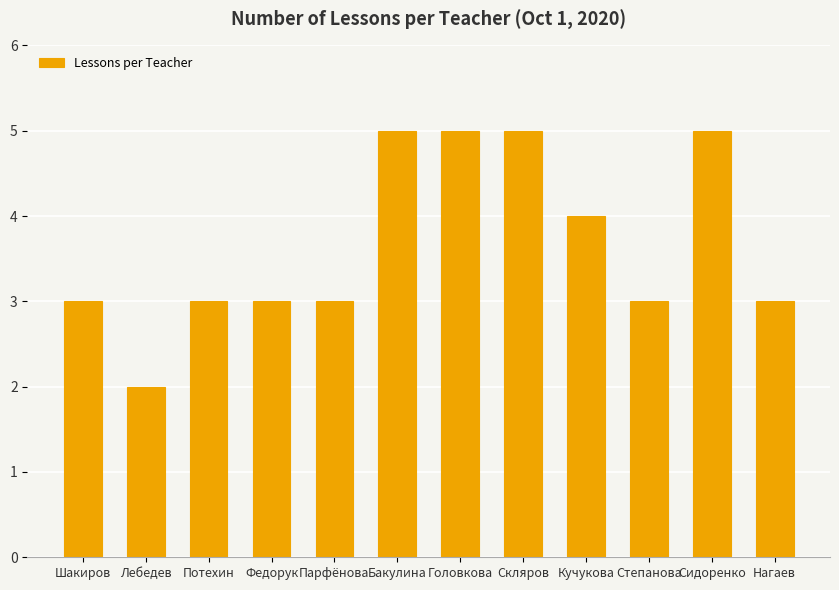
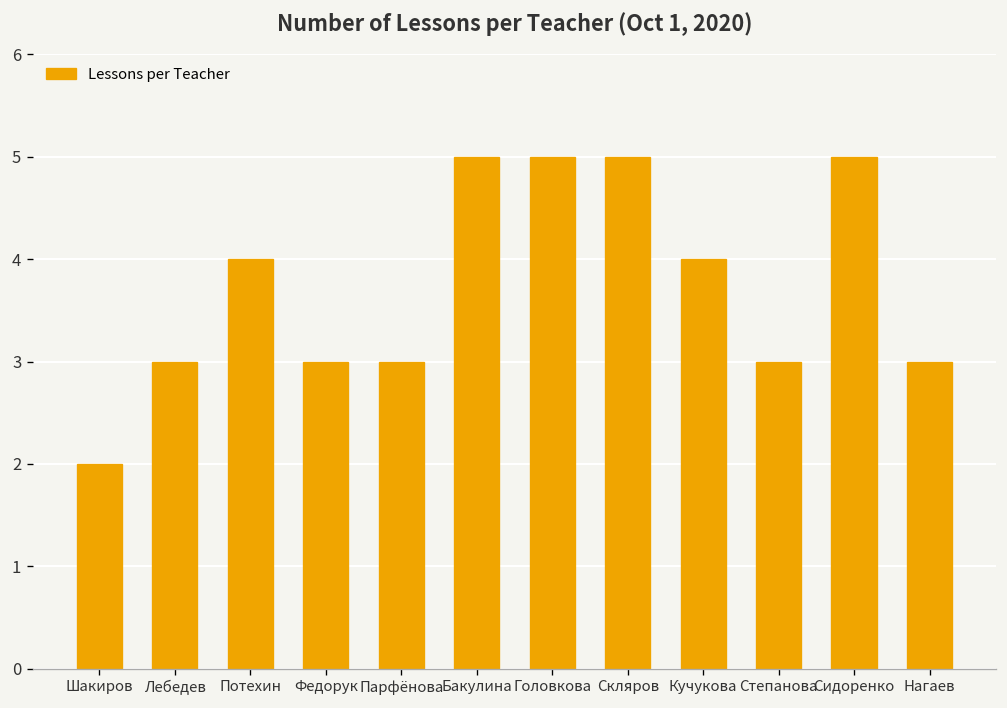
Шакиров: 3 -> 2
Лебедев: 2 -> 3
Потехин: 3 -> 4
